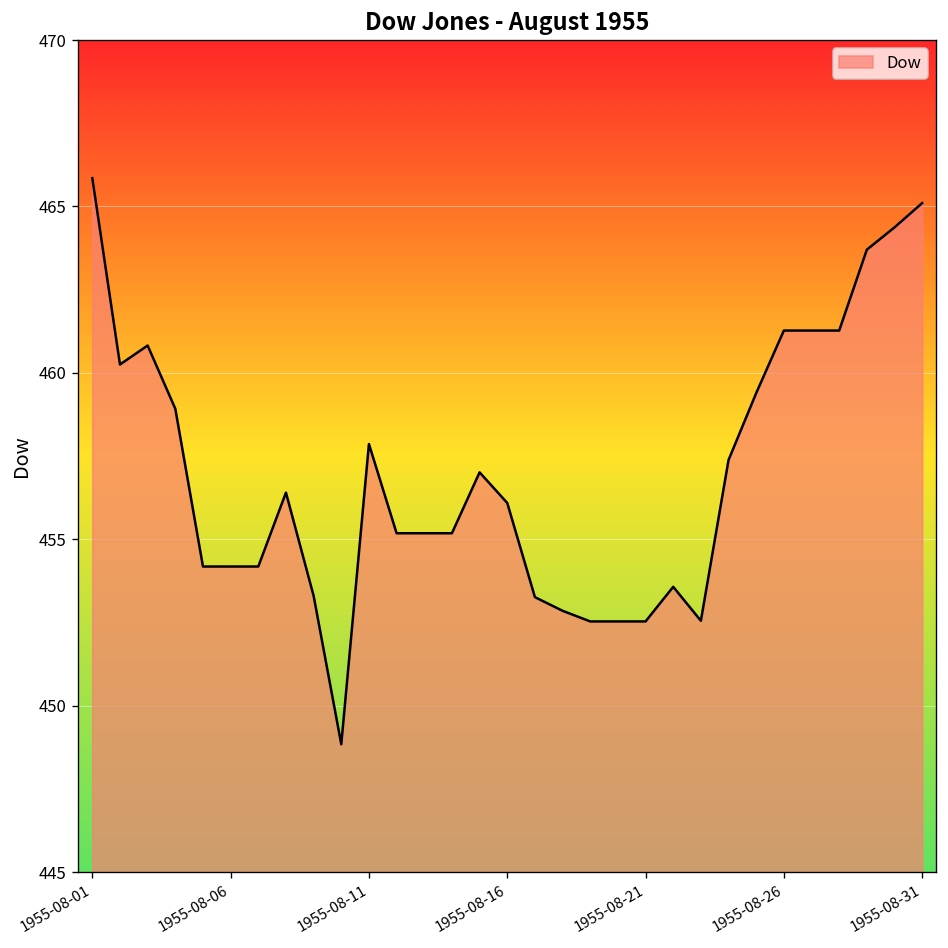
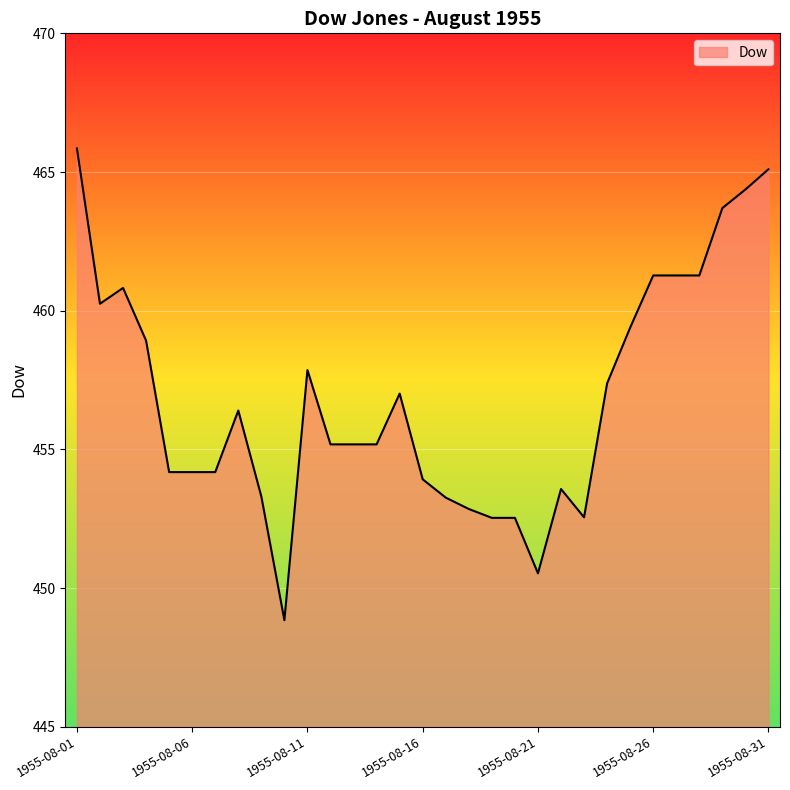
1955-08-16: 456.1 -> 453.9
1955-08-21: 452.5 -> 450.5
